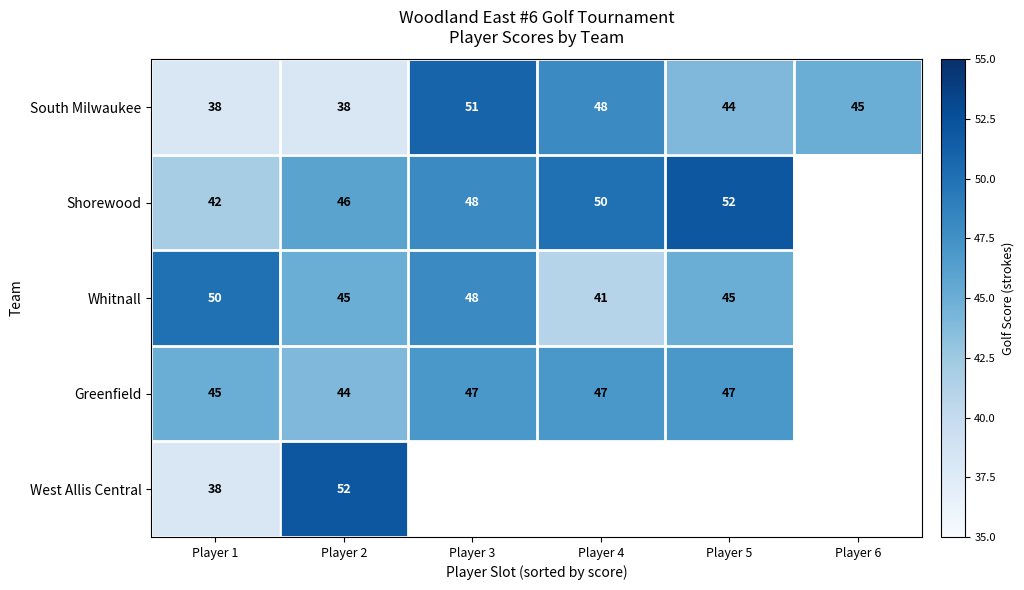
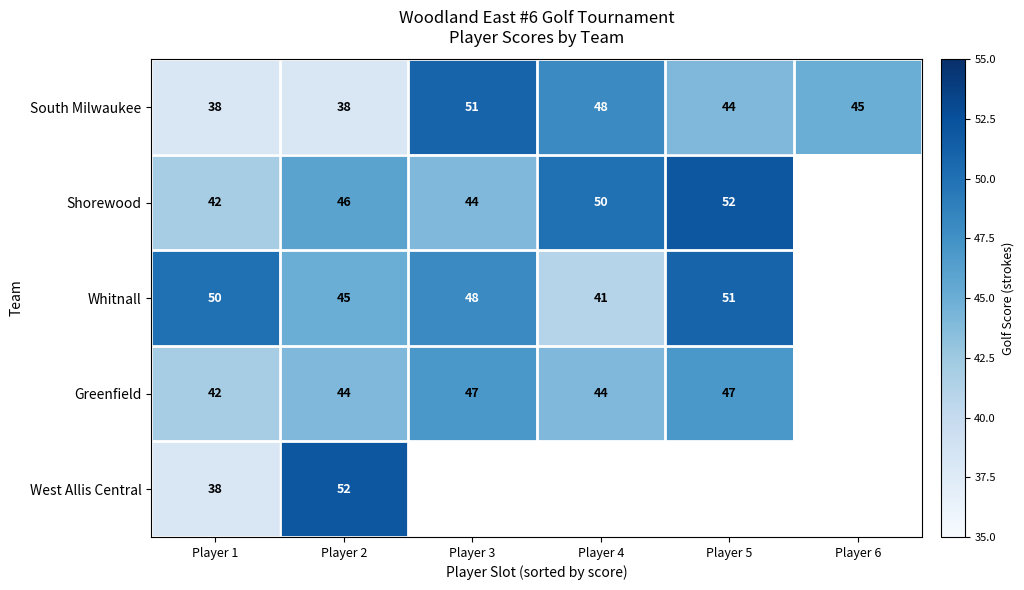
Shorewood, Player 3: 48 -> 44
Whitnall, Player 5: 45 -> 51
Greenfield, Player 1: 45 -> 42
Greenfield, Player 4: 47 -> 44
